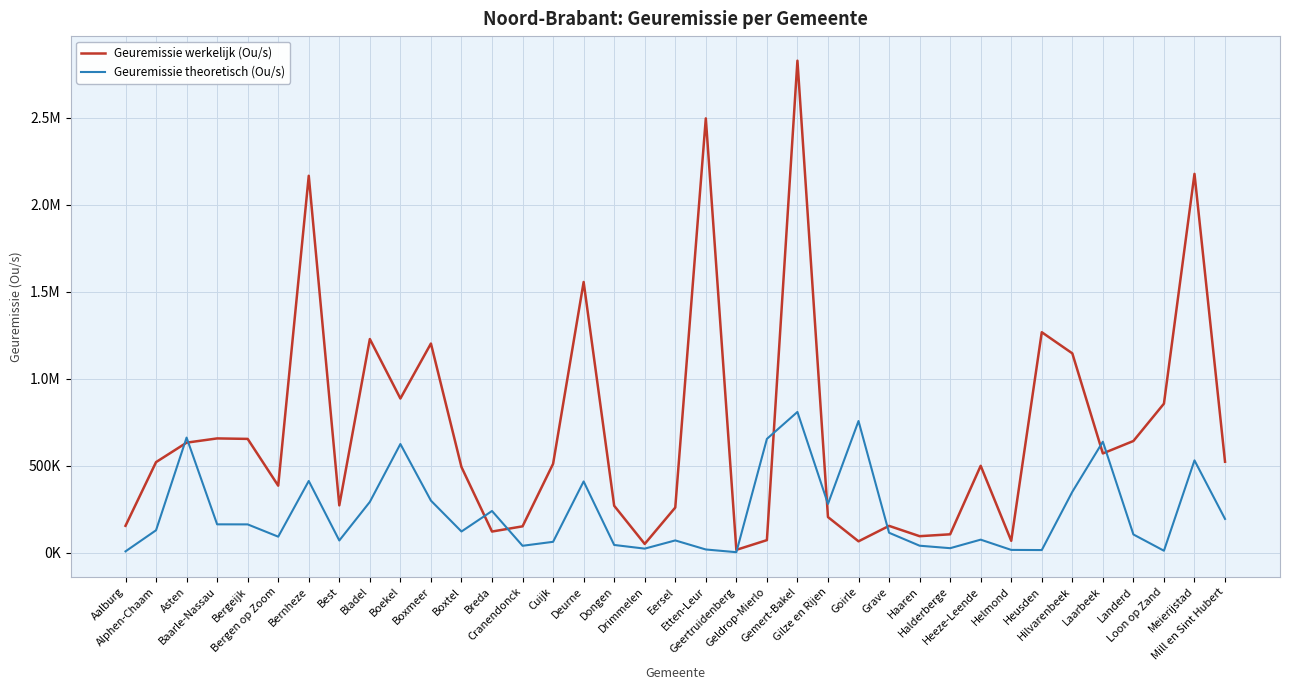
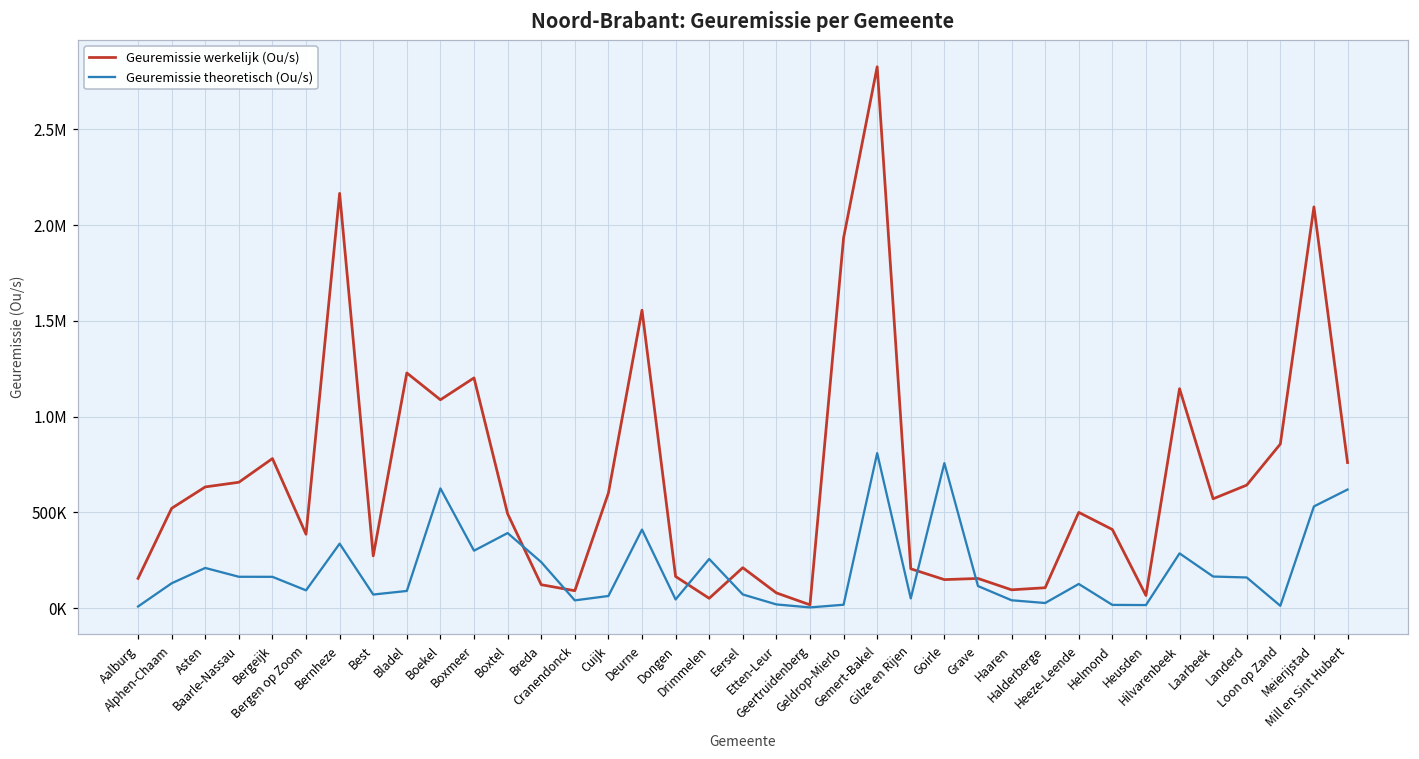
Geuremissie theoretisch (Ou/s), Asten: 660000 -> 210000
Geuremissie werkelijk (Ou/s), Bergeijk: 660000 -> 780000
Geuremissie theoretisch (Ou/s), Bernheze: 410000 -> 340000
Geuremissie theoretisch (Ou/s), Bladel: 290000 -> 90000
Geuremissie werkelijk (Ou/s), Boekel: 890000 -> 1090000
Geuremissie theoretisch (Ou/s), Boxtel: 120000 -> 390000
Geuremissie werkelijk (Ou/s), Cranendonck: 150000 -> 90000
Geuremissie werkelijk (Ou/s), Cuijk: 510000 -> 600000
Geuremissie werkelijk (Ou/s), Dongen: 270000 -> 170000
Geuremissie theoretisch (Ou/s), Drimmelen: 20000 -> 260000
Geuremissie werkelijk (Ou/s), Eersel: 260000 -> 210000
Geuremissie werkelijk (Ou/s), Etten-Leur: 2500000 -> 80000
Geuremissie werkelijk (Ou/s), Geldrop-Mierlo: 70000 -> 1930000
Geuremissie theoretisch (Ou/s), Geldrop-Mierlo: 660000 -> 20000
Geuremissie theoretisch (Ou/s), Gilze en Rijen: 280000 -> 50000
Geuremissie werkelijk (Ou/s), Goirle: 70000 -> 150000
Geuremissie theoretisch (Ou/s), Heeze-Leende: 80000 -> 130000
Geuremissie werkelijk (Ou/s), Helmond: 70000 -> 410000
Geuremissie werkelijk (Ou/s), Heusden: 1270000 -> 70000
Geuremissie theoretisch (Ou/s), Hilvarenbeek: 350000 -> 290000
Geuremissie theoretisch (Ou/s), Laarbeek: 640000 -> 170000
Geuremissie theoretisch (Ou/s), Landerd: 110000 -> 160000
Geuremissie werkelijk (Ou/s), Meierijstad: 2180000 -> 2100000
Geuremissie werkelijk (Ou/s), Mill en Sint Hubert: 520000 -> 760000
Geuremissie theoretisch (Ou/s), Mill en Sint Hubert: 200000 -> 620000
